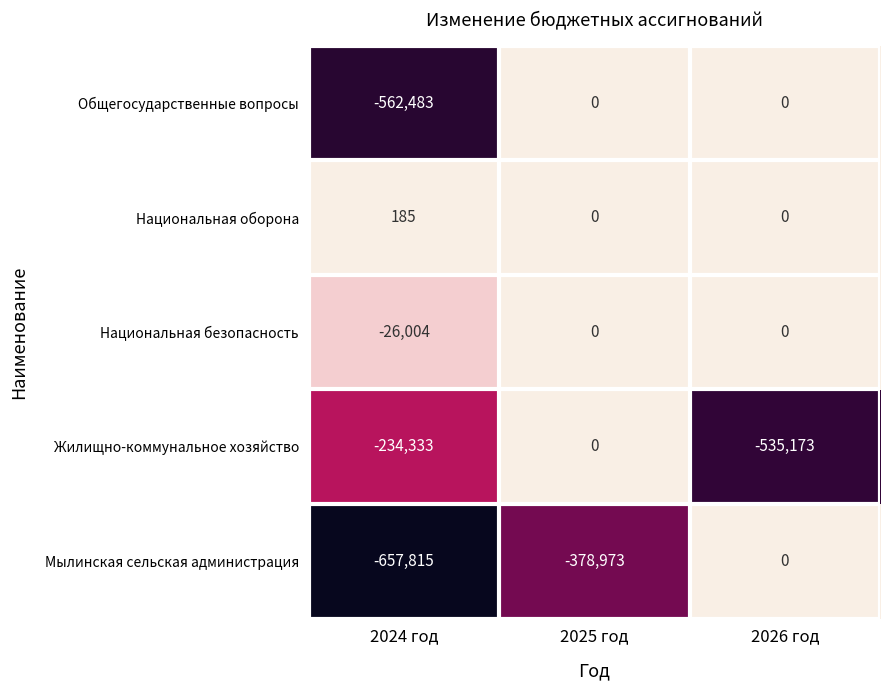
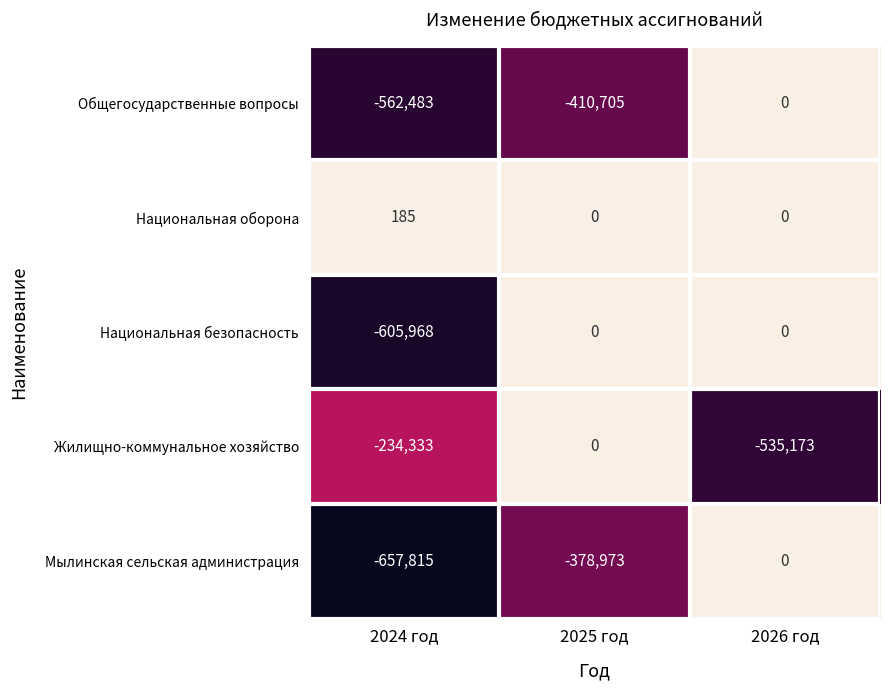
Общегосударственные вопросы, 2025 год: 0 -> -410,705
Национальная безопасность, 2024 год: -26,004 -> -605,968
